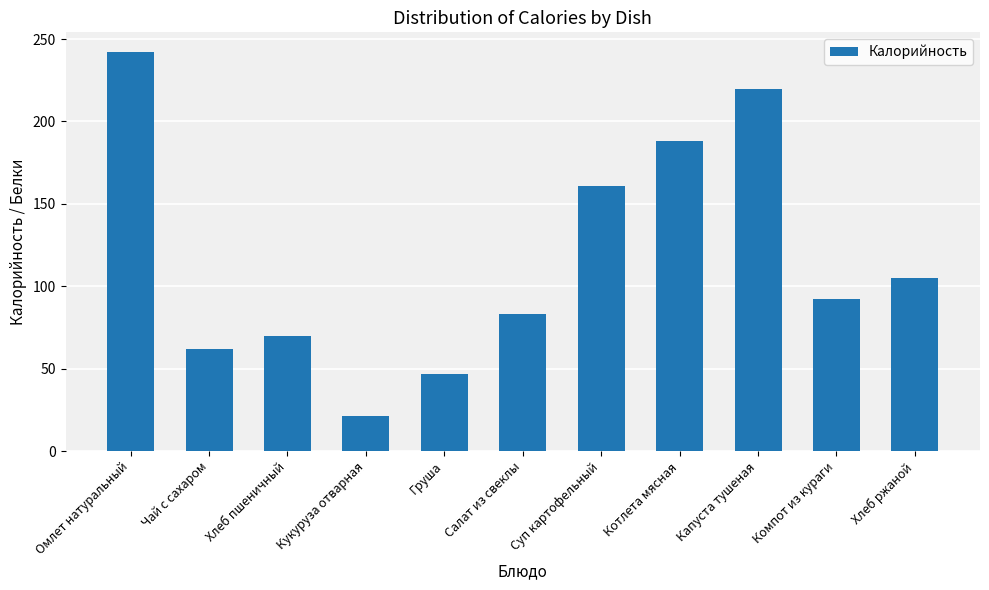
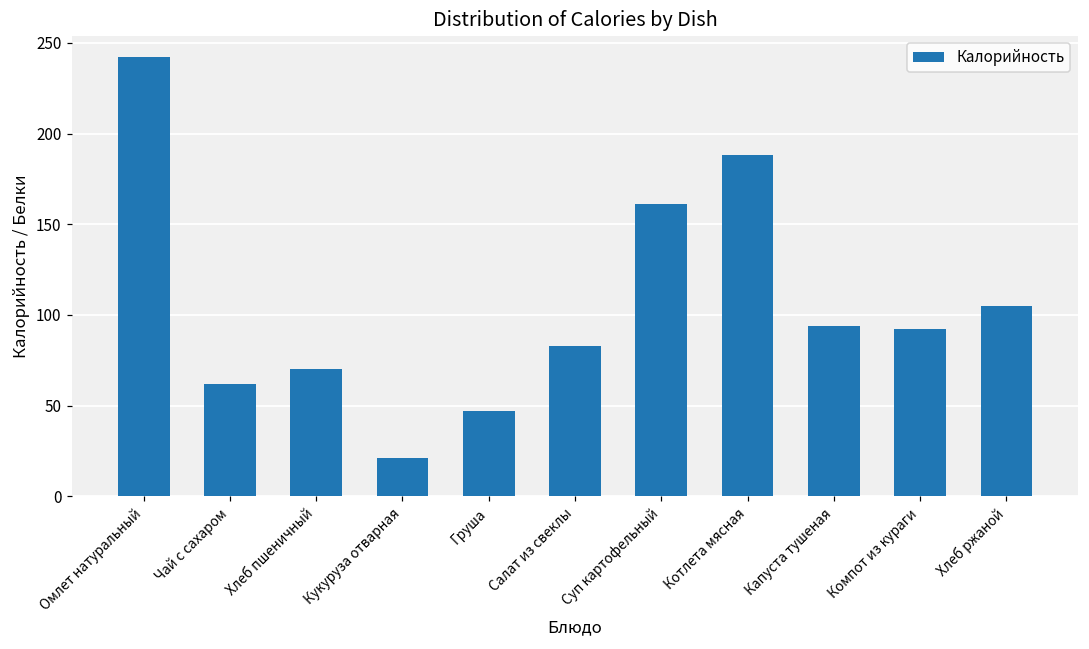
Капуста тушеная: 220 -> 94
